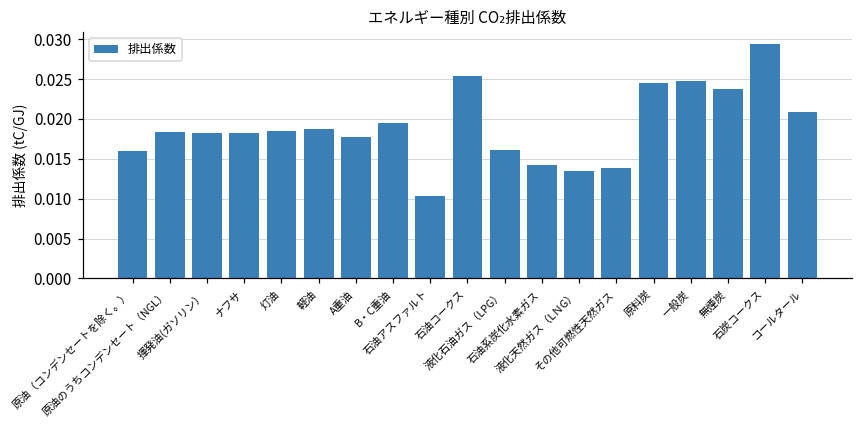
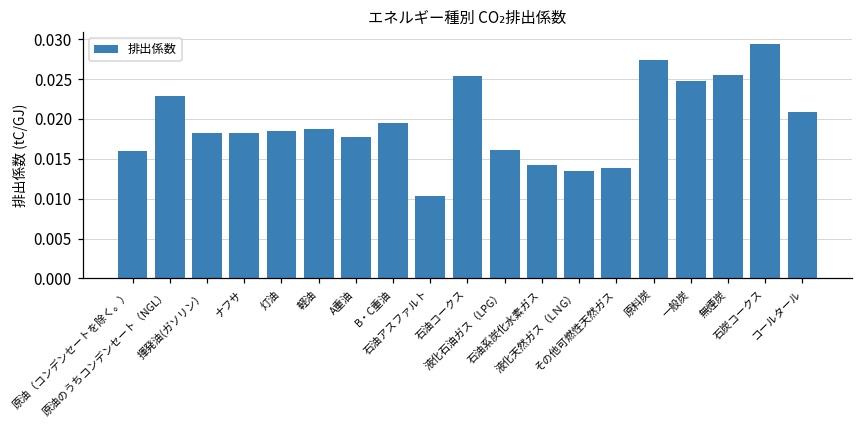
原油のうちコンデンセート（NGL）: 0.018 -> 0.023
原料炭: 0.025 -> 0.027
無煙炭: 0.024 -> 0.026
